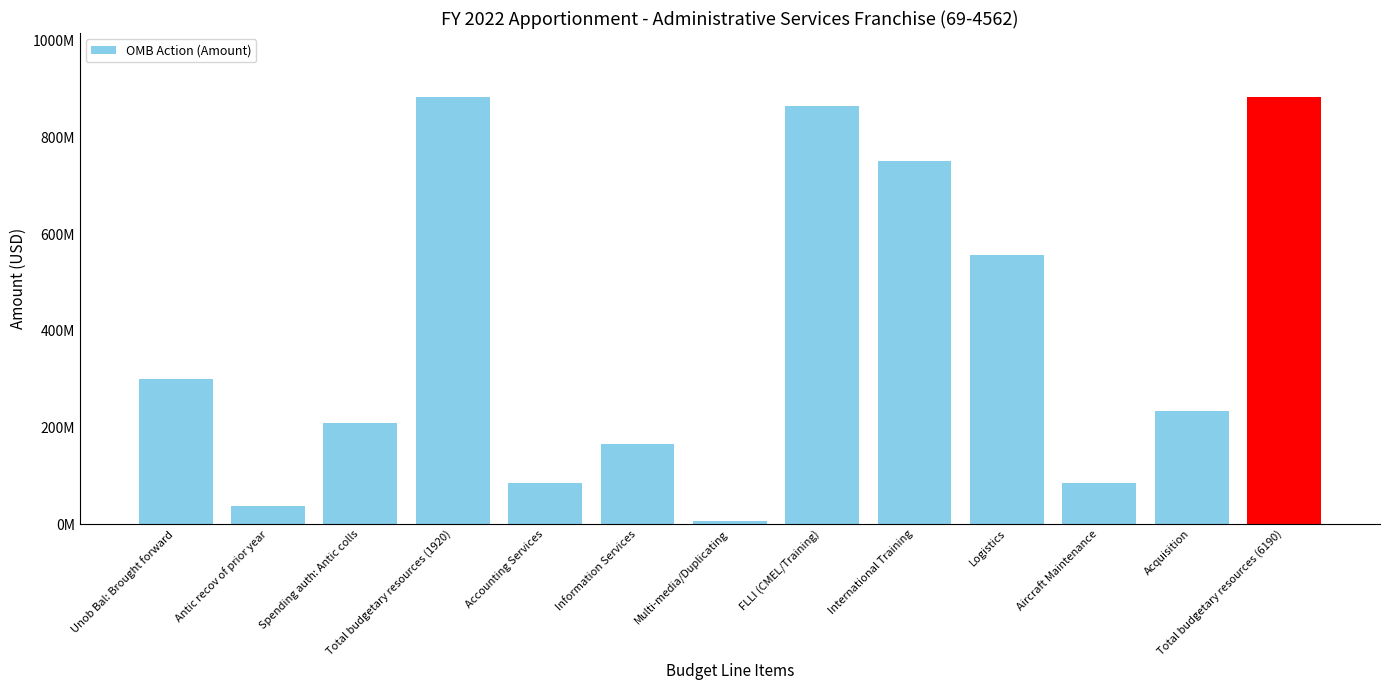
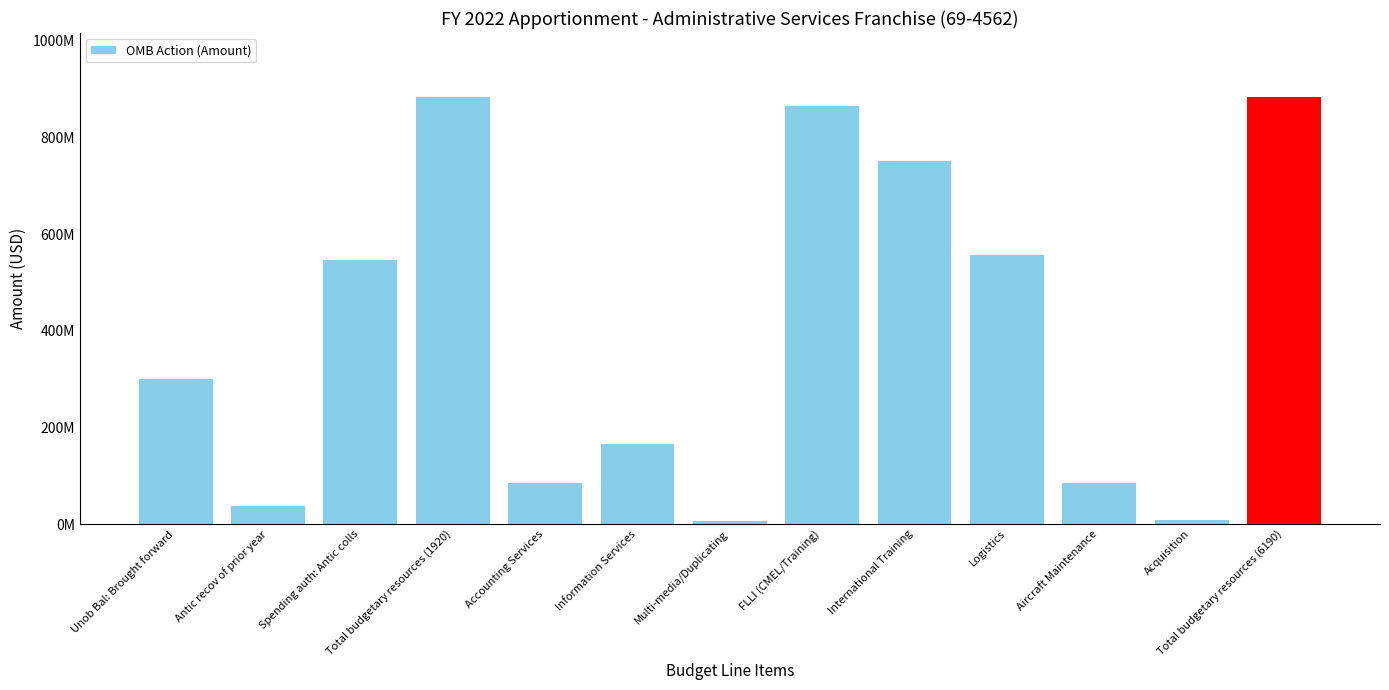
Spending auth: Antic colls: 210000000 -> 550000000
Acquisition: 230000000 -> 10000000
